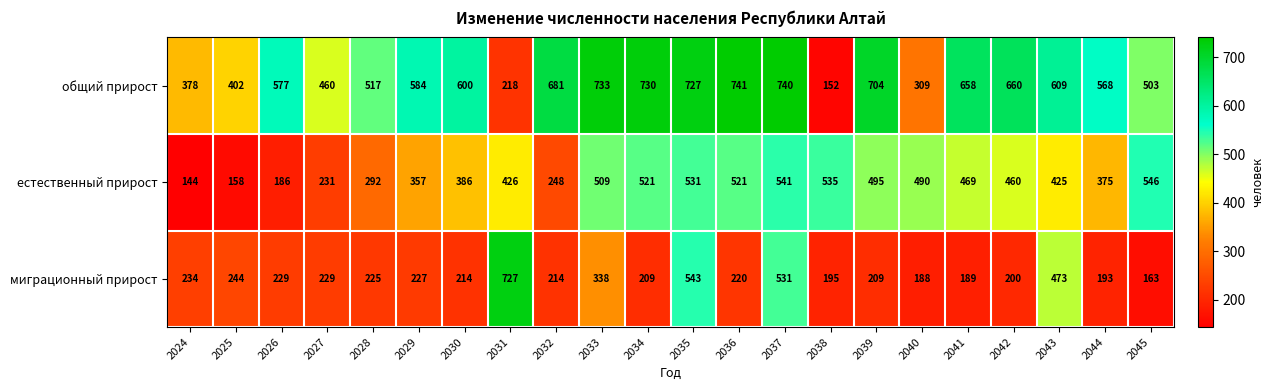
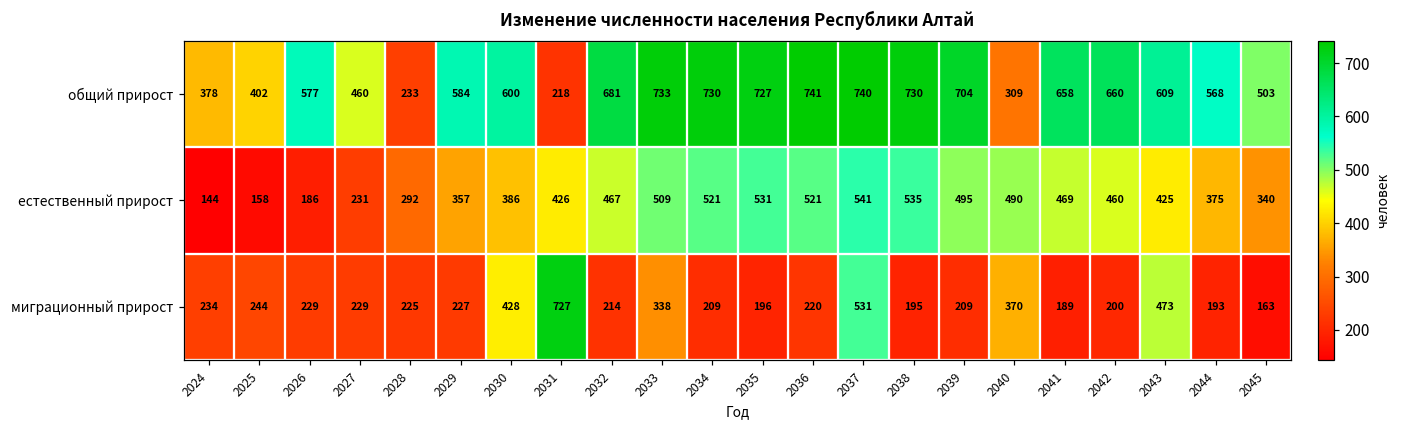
общий прирост, 2028: 517 -> 233
общий прирост, 2038: 152 -> 730
естественный прирост, 2032: 248 -> 467
естественный прирост, 2045: 546 -> 340
миграционный прирост, 2030: 214 -> 428
миграционный прирост, 2035: 543 -> 196
миграционный прирост, 2040: 188 -> 370
